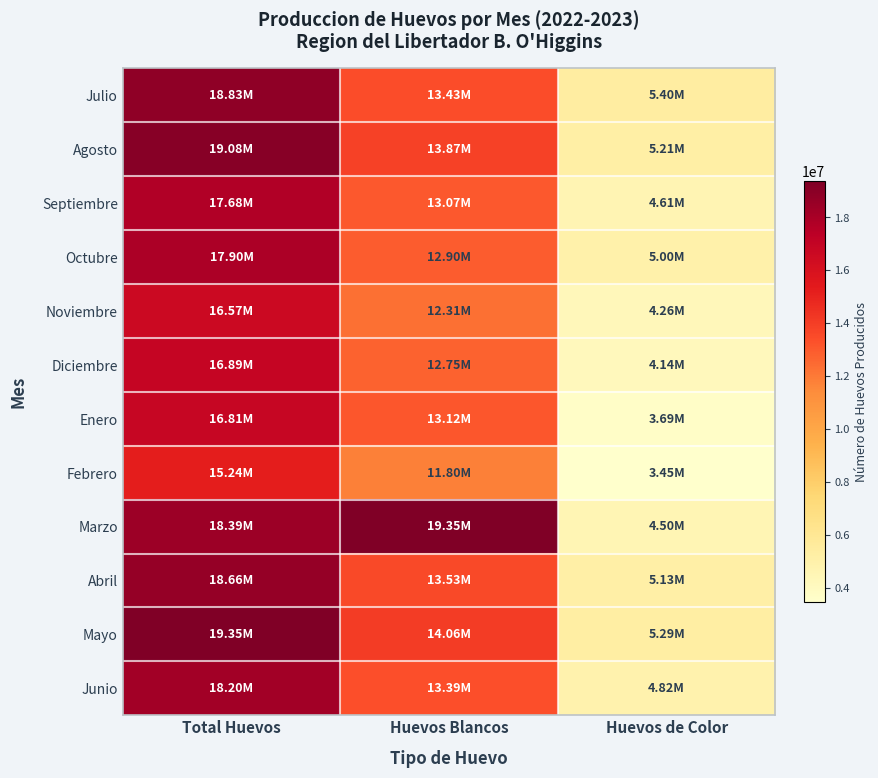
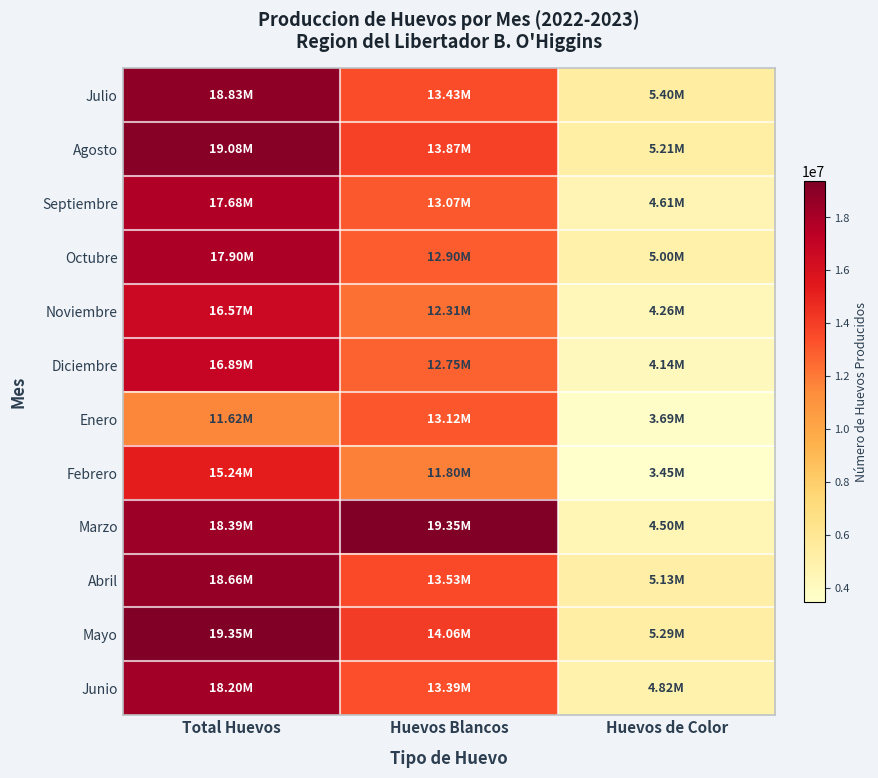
Enero, Total Huevos: 16.81M -> 11.62M
